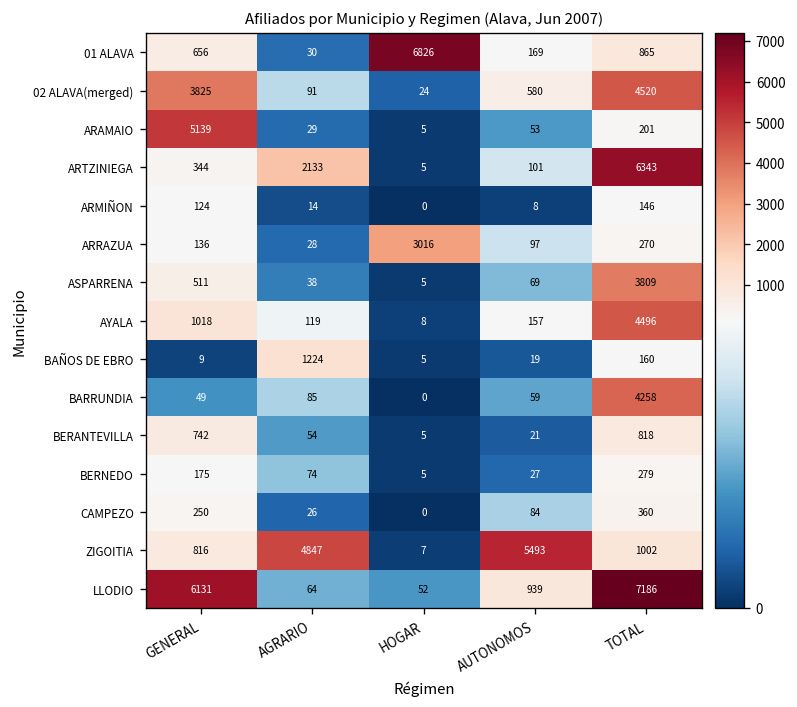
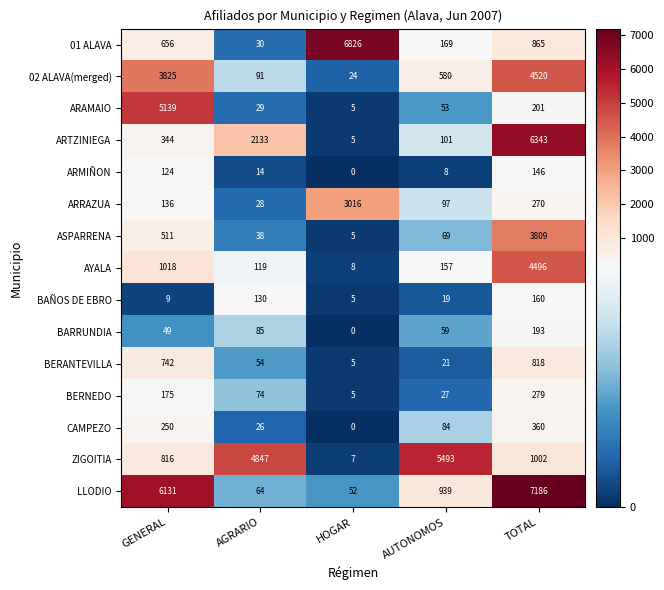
BAÑOS DE EBRO, AGRARIO: 1224 -> 130
BARRUNDIA, TOTAL: 4258 -> 193
